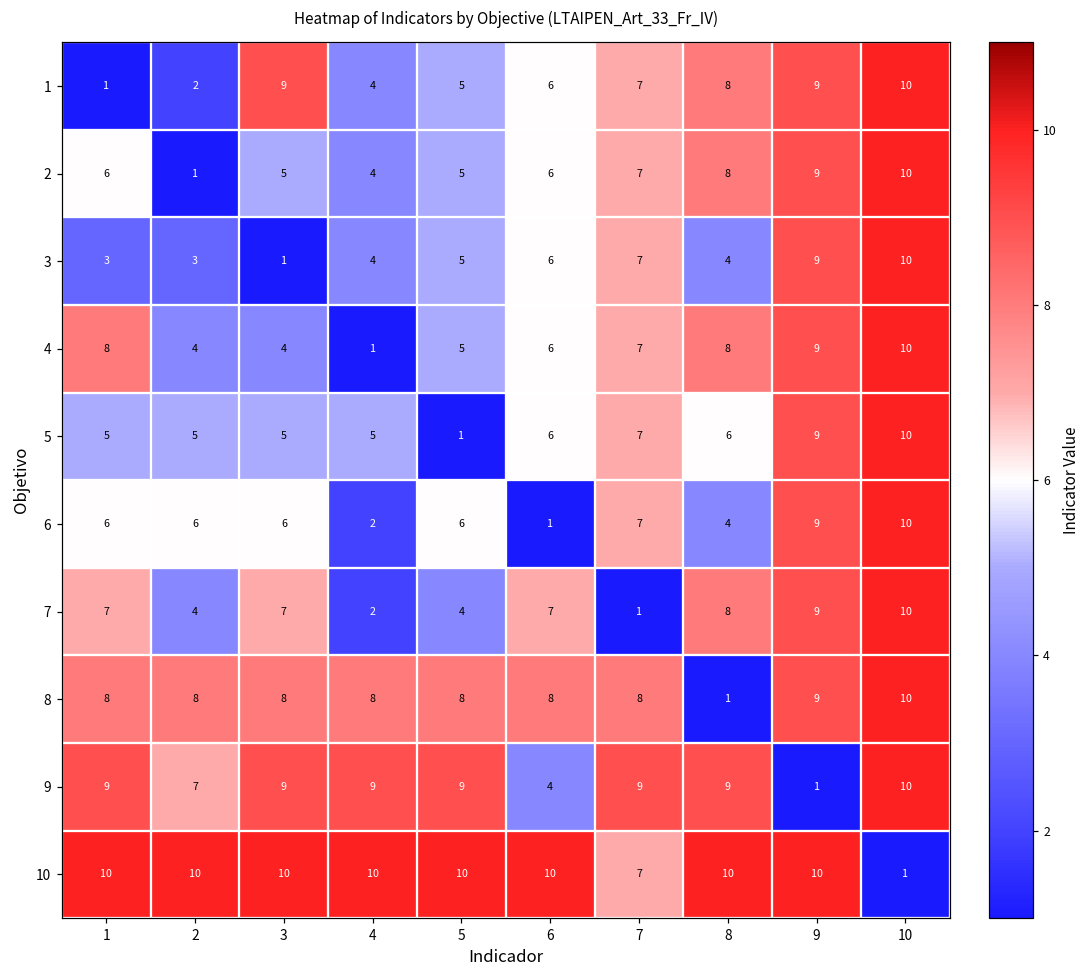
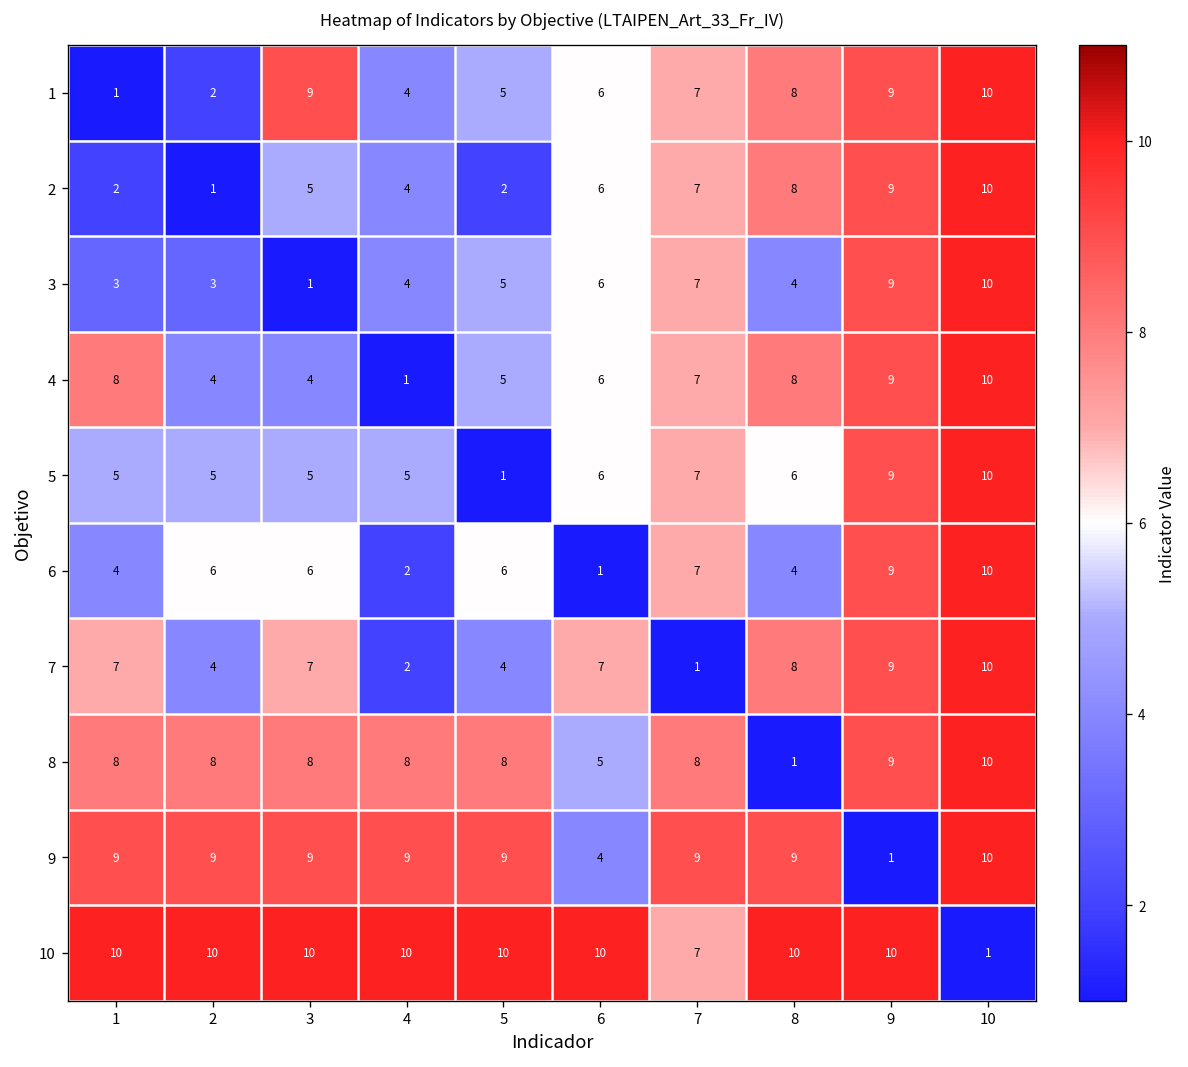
2, 1: 6 -> 2
2, 5: 5 -> 2
6, 1: 6 -> 4
8, 6: 8 -> 5
9, 2: 7 -> 9
